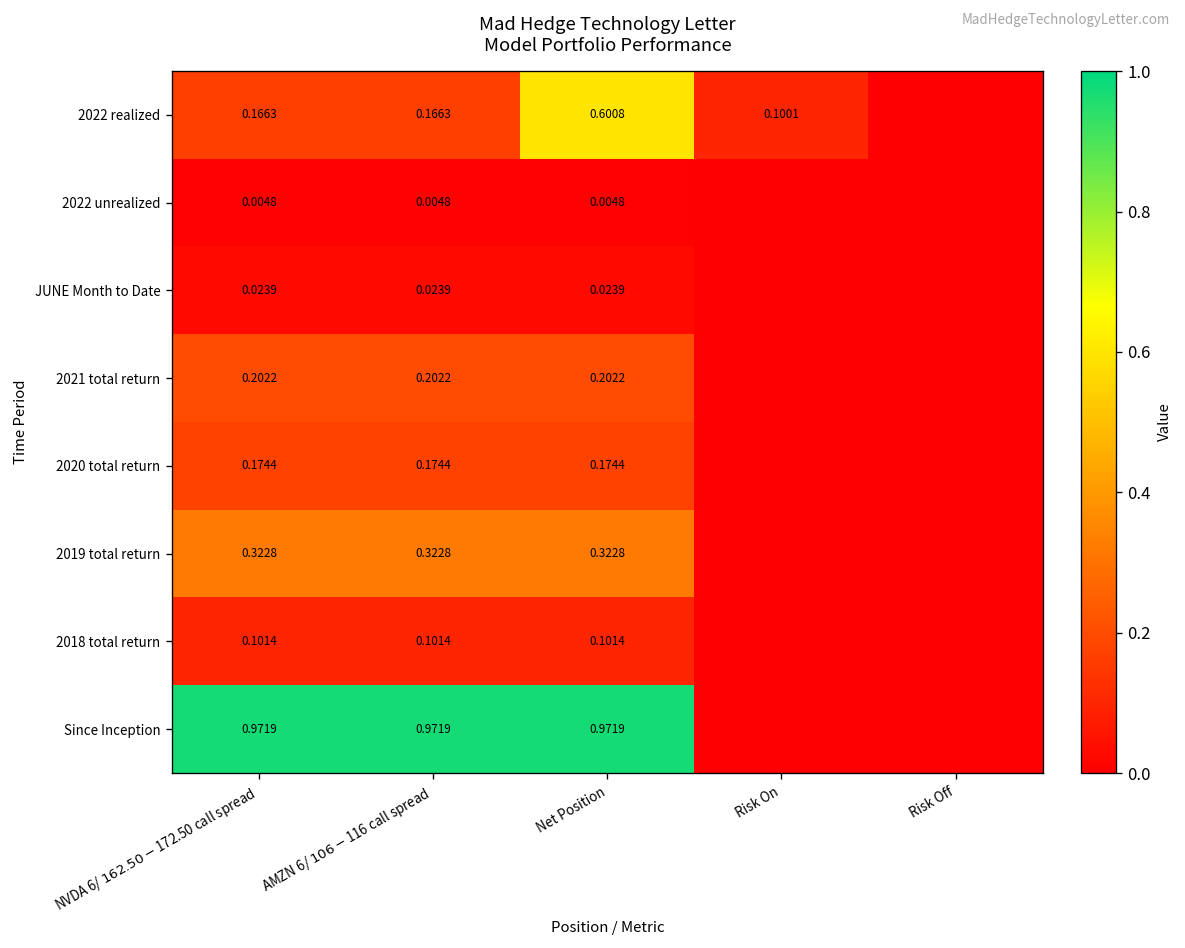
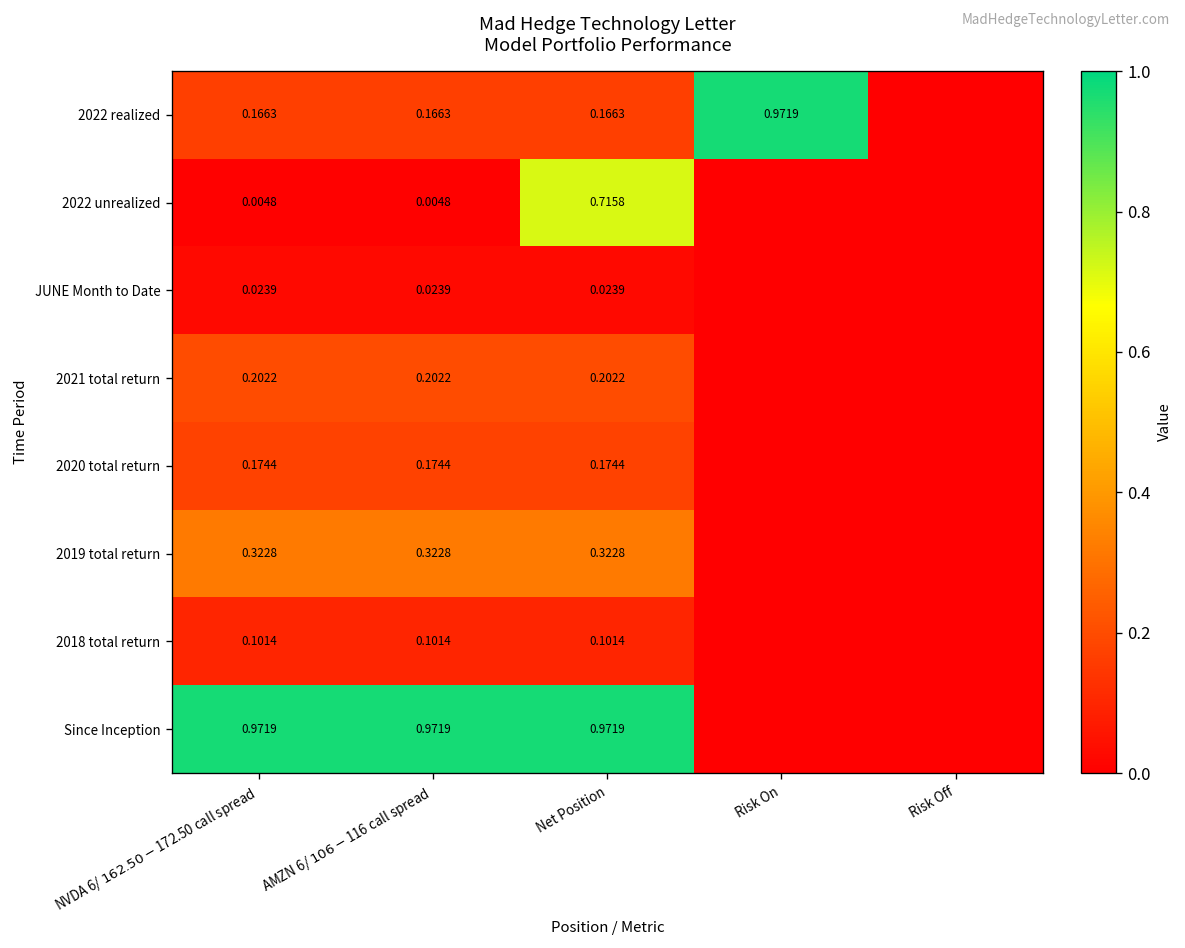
2022 realized, Net Position: 0.6008 -> 0.1663
2022 realized, Risk On: 0.1001 -> 0.9719
2022 unrealized, Net Position: 0.0048 -> 0.7158
